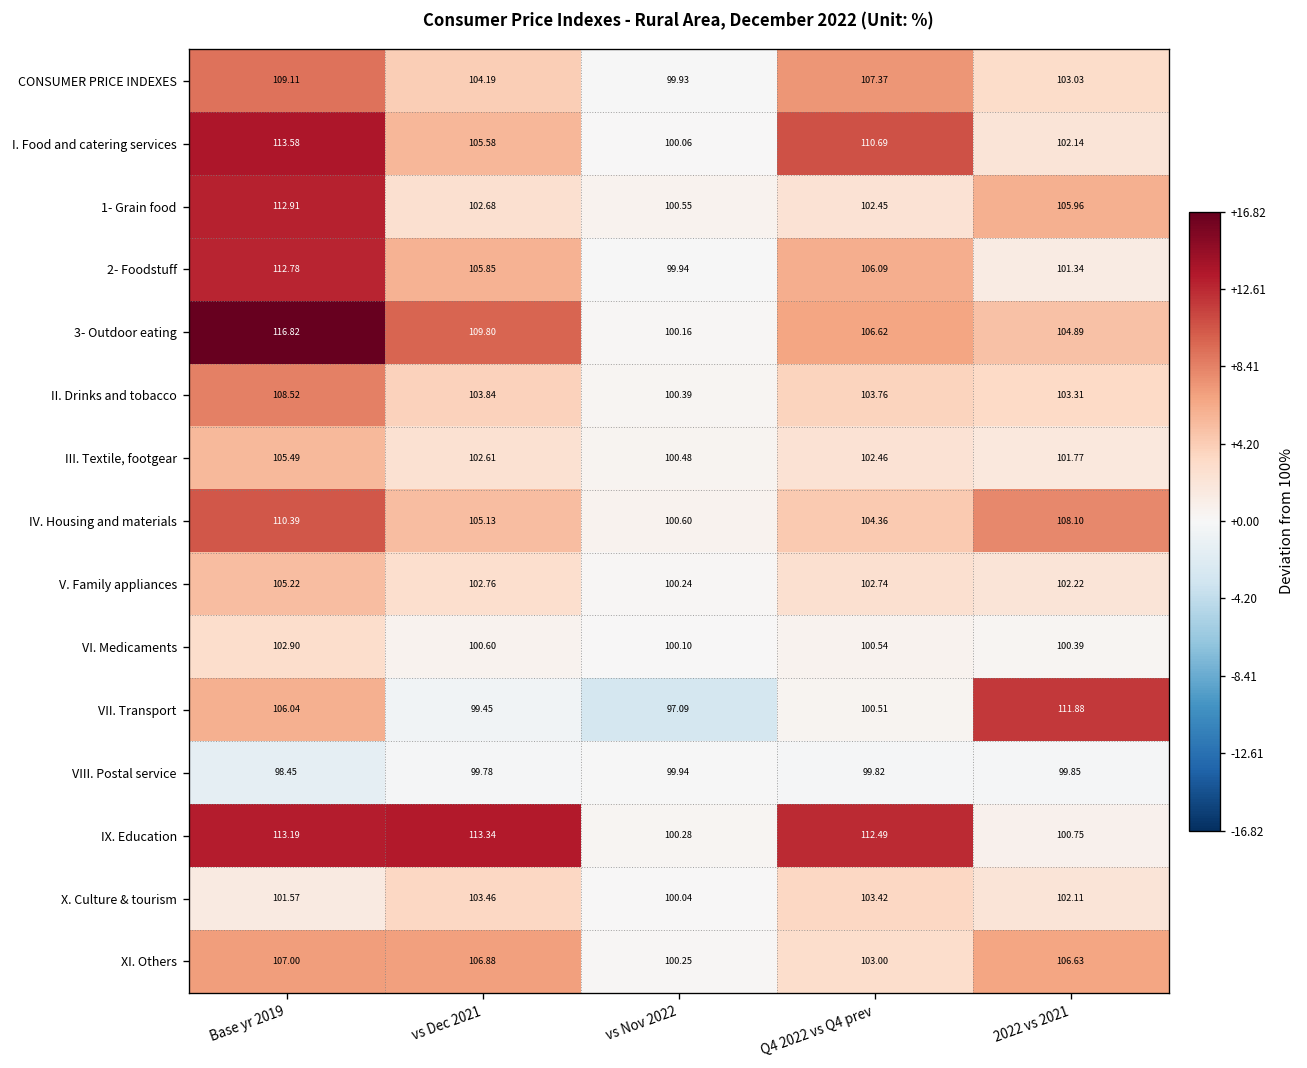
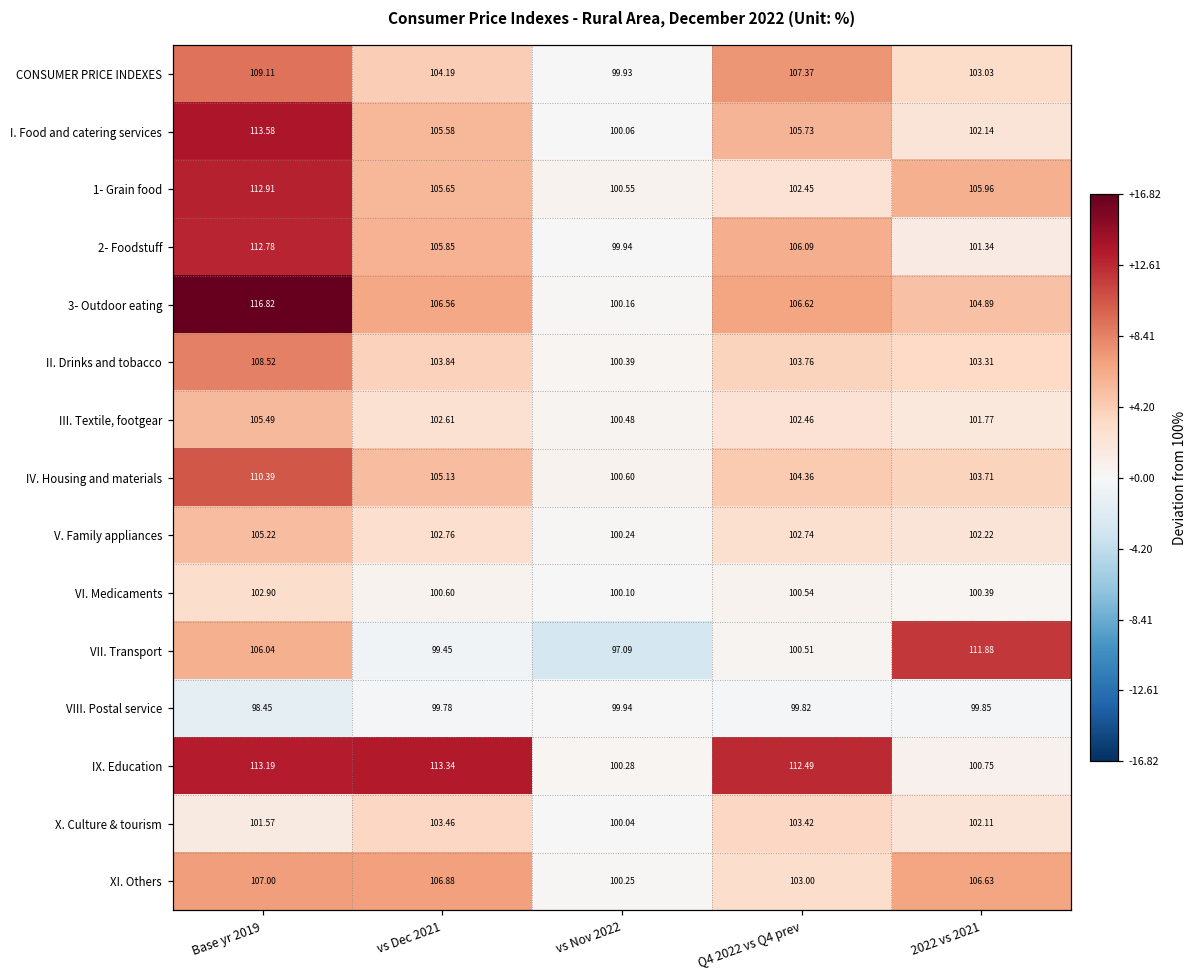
I. Food and catering services, Q4 2022 vs Q4 prev: 110.69 -> 105.73
1- Grain food, vs Dec 2021: 102.68 -> 105.65
3- Outdoor eating, vs Dec 2021: 109.80 -> 106.56
IV. Housing and materials, 2022 vs 2021: 108.10 -> 103.71
